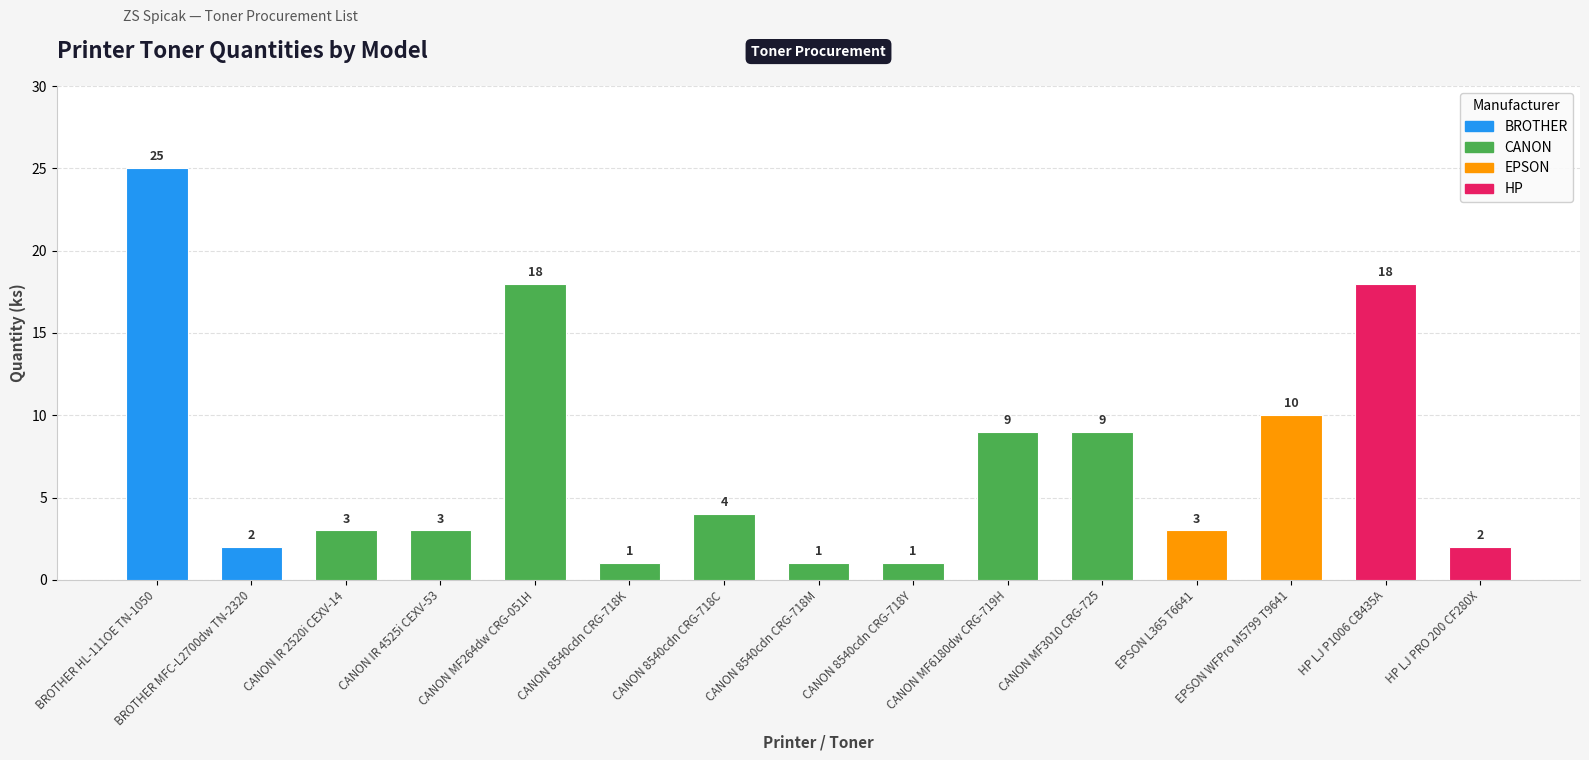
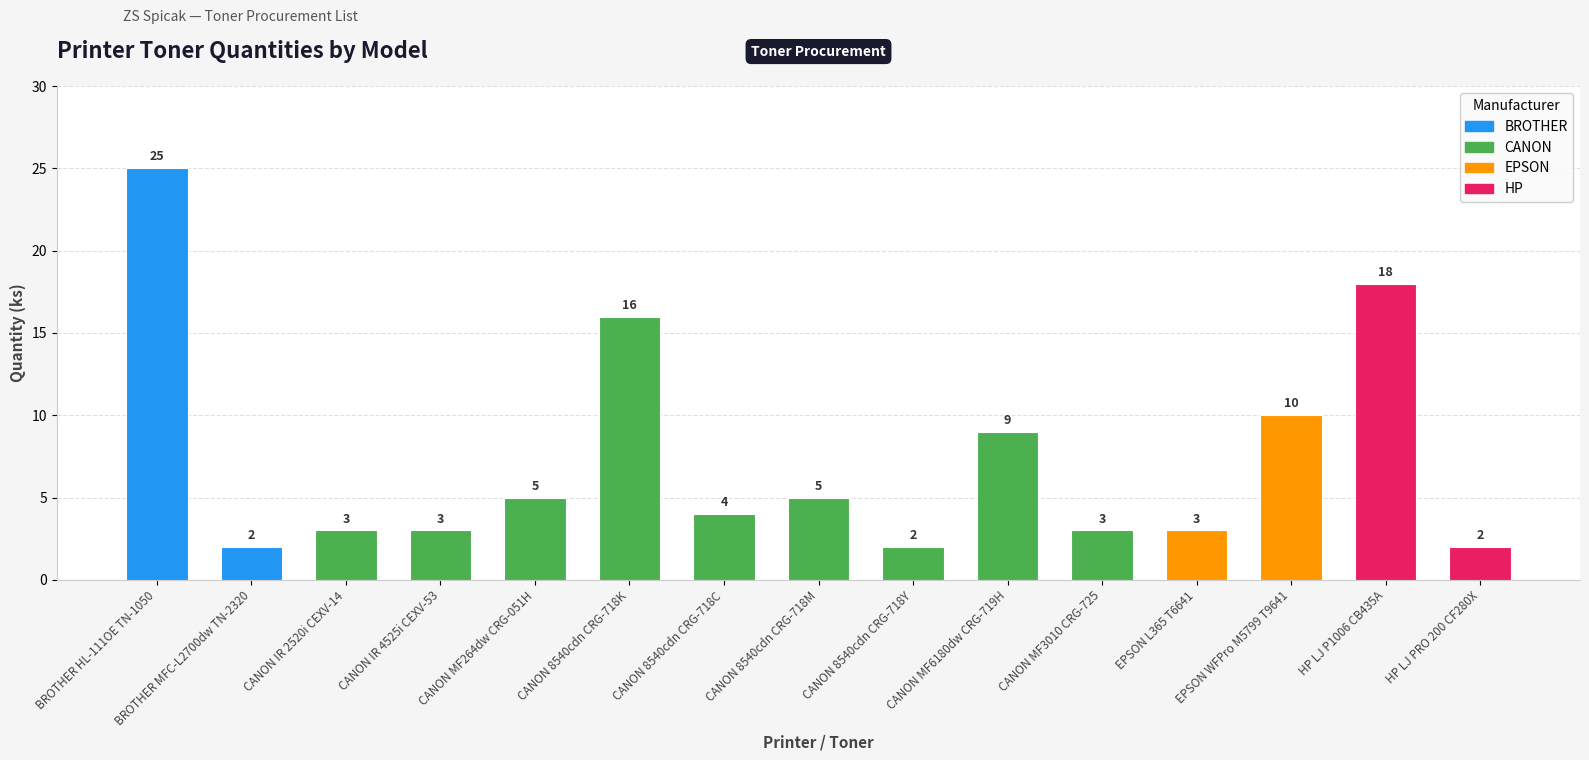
CANON MF264dw CRG-051H: 18 -> 5
CANON 8540cdn CRG-718K: 1 -> 16
CANON 8540cdn CRG-718M: 1 -> 5
CANON 8540cdn CRG-718Y: 1 -> 2
CANON MF3010 CRG-725: 9 -> 3
